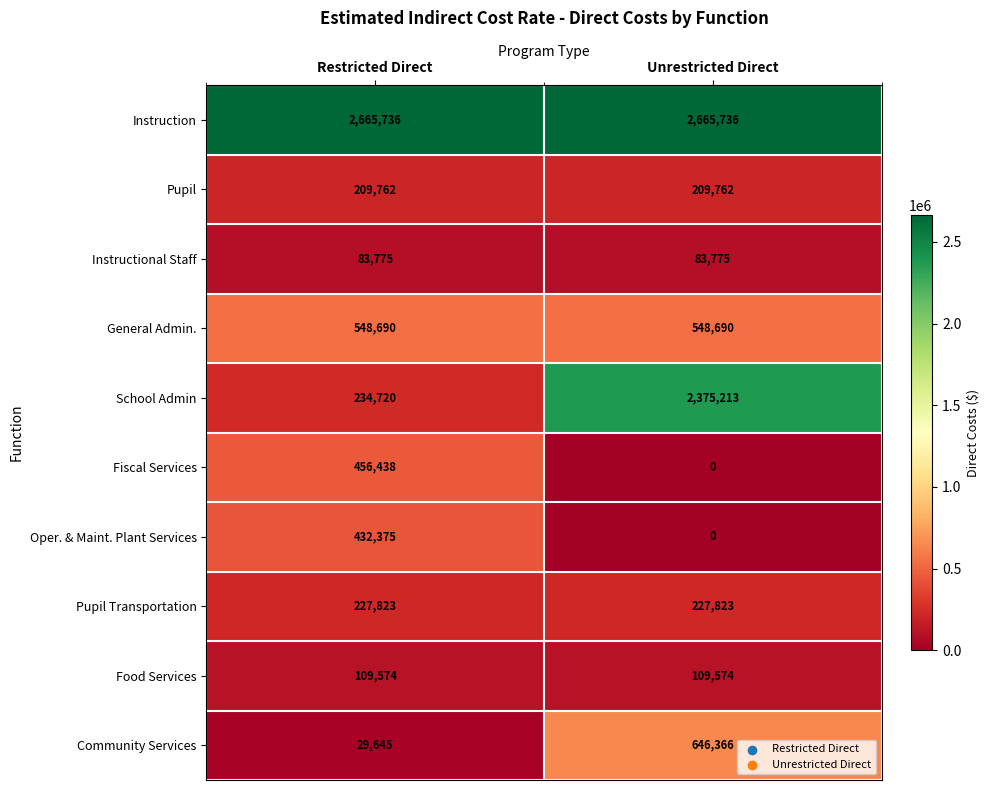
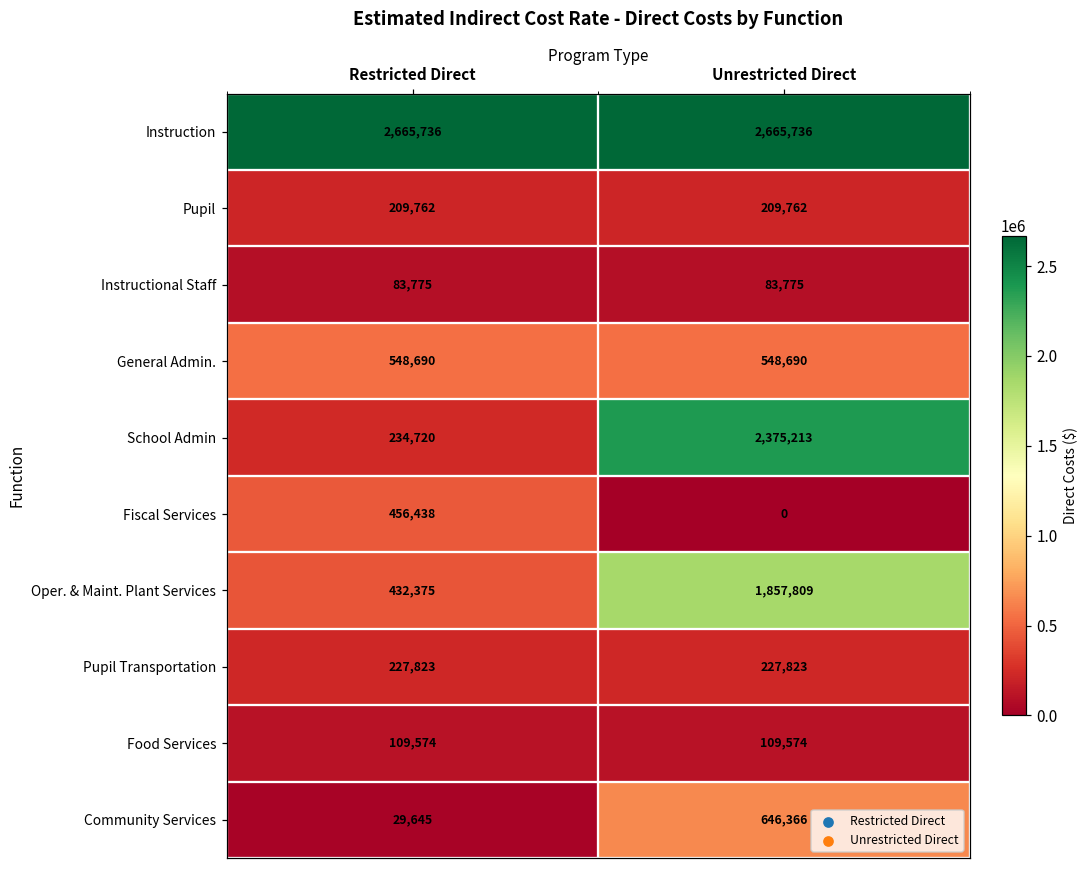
Oper. & Maint. Plant Services, Unrestricted Direct: 0 -> 1,857,809
